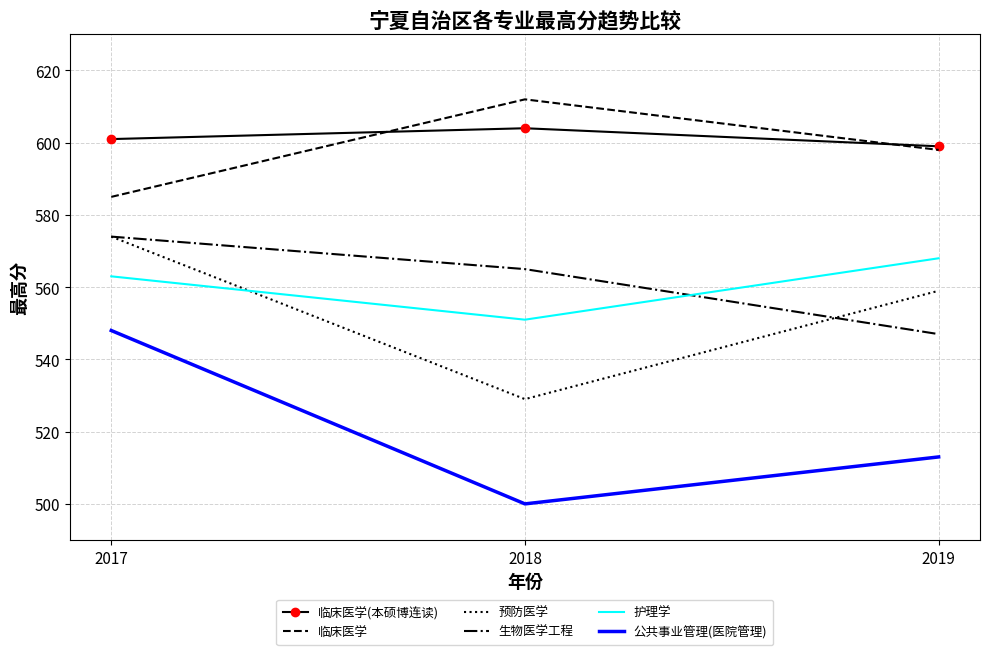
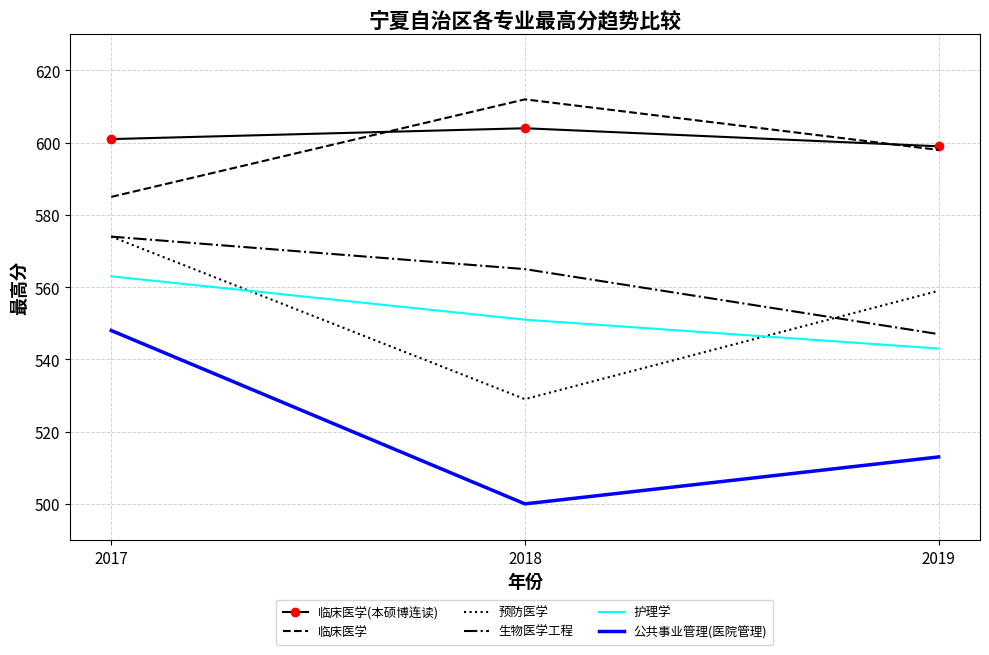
护理学, 2019: 568 -> 543
